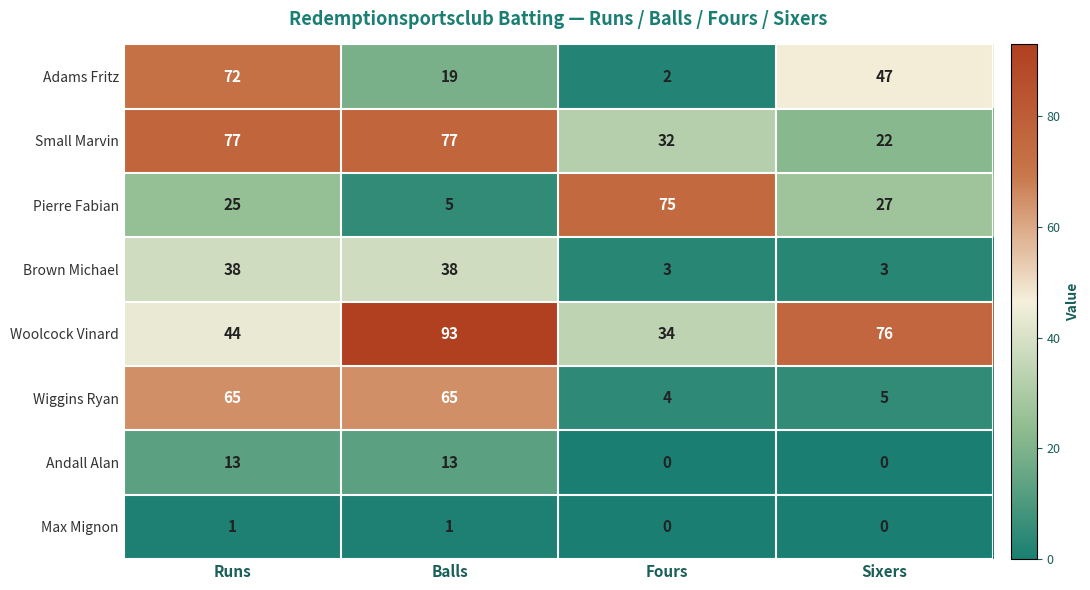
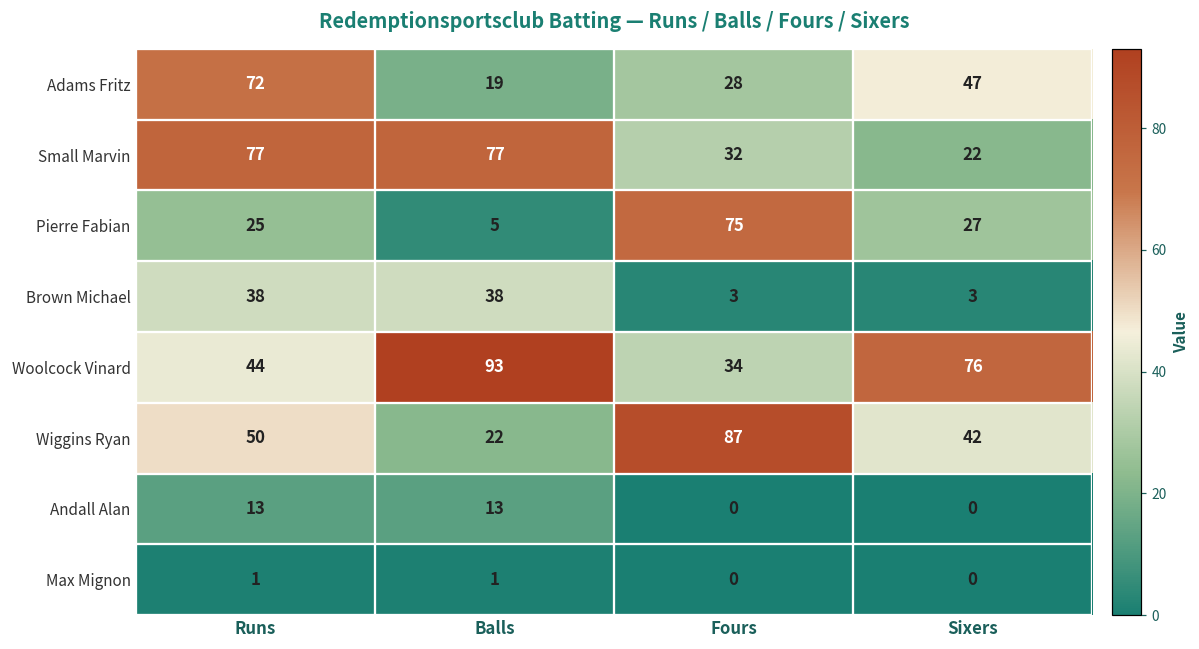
Adams Fritz, Fours: 2 -> 28
Wiggins Ryan, Runs: 65 -> 50
Wiggins Ryan, Balls: 65 -> 22
Wiggins Ryan, Fours: 4 -> 87
Wiggins Ryan, Sixers: 5 -> 42
